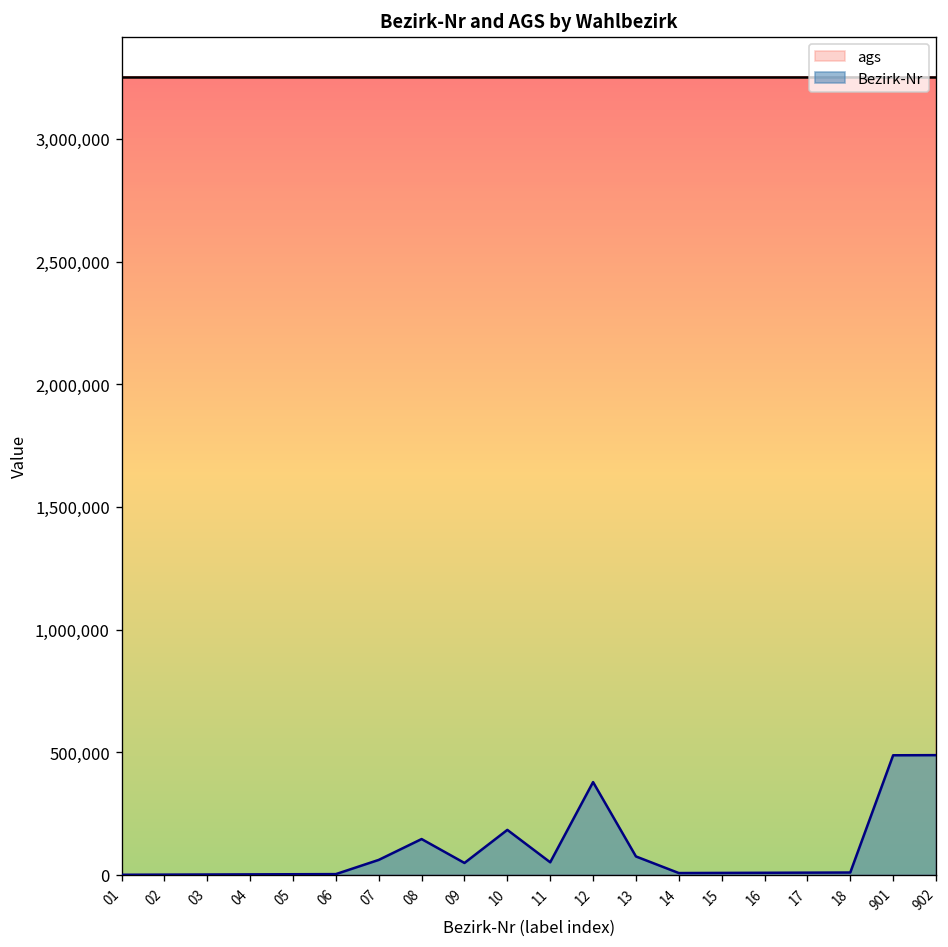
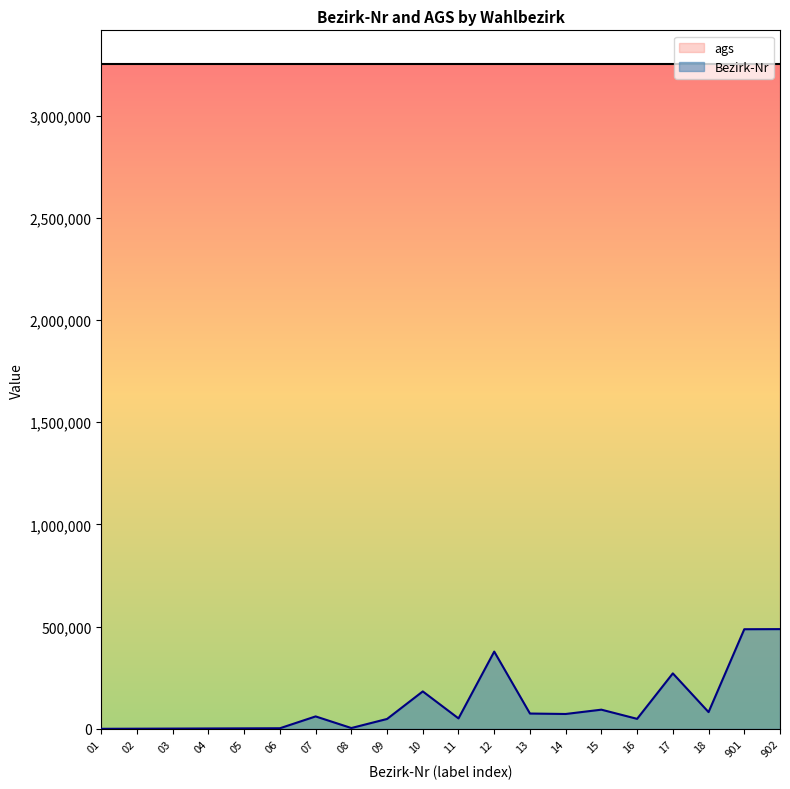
Bezirk-Nr, 08: 150,000 -> 0
Bezirk-Nr, 14: 10,000 -> 70,000
Bezirk-Nr, 15: 10,000 -> 90,000
Bezirk-Nr, 16: 10,000 -> 50,000
Bezirk-Nr, 17: 10,000 -> 270,000
Bezirk-Nr, 18: 10,000 -> 80,000
